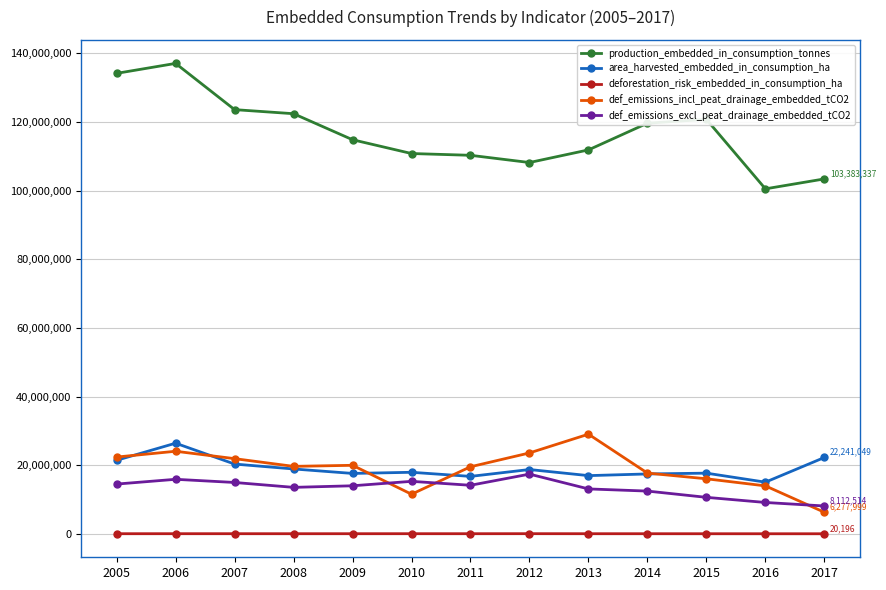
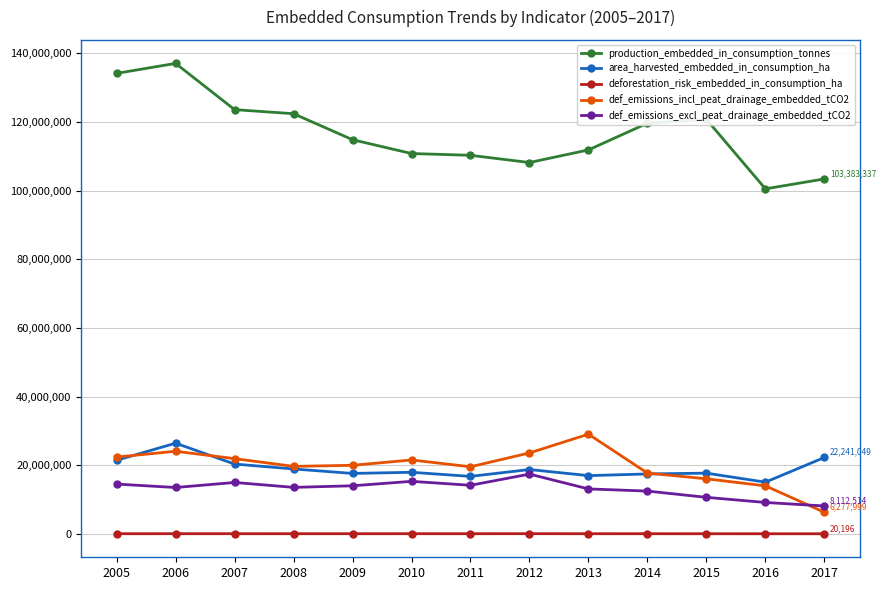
def_emissions_excl_peat_drainage_embedded_tCO2, 2006: 16,000,000 -> 13,000,000
def_emissions_incl_peat_drainage_embedded_tCO2, 2010: 12,000,000 -> 22,000,000
